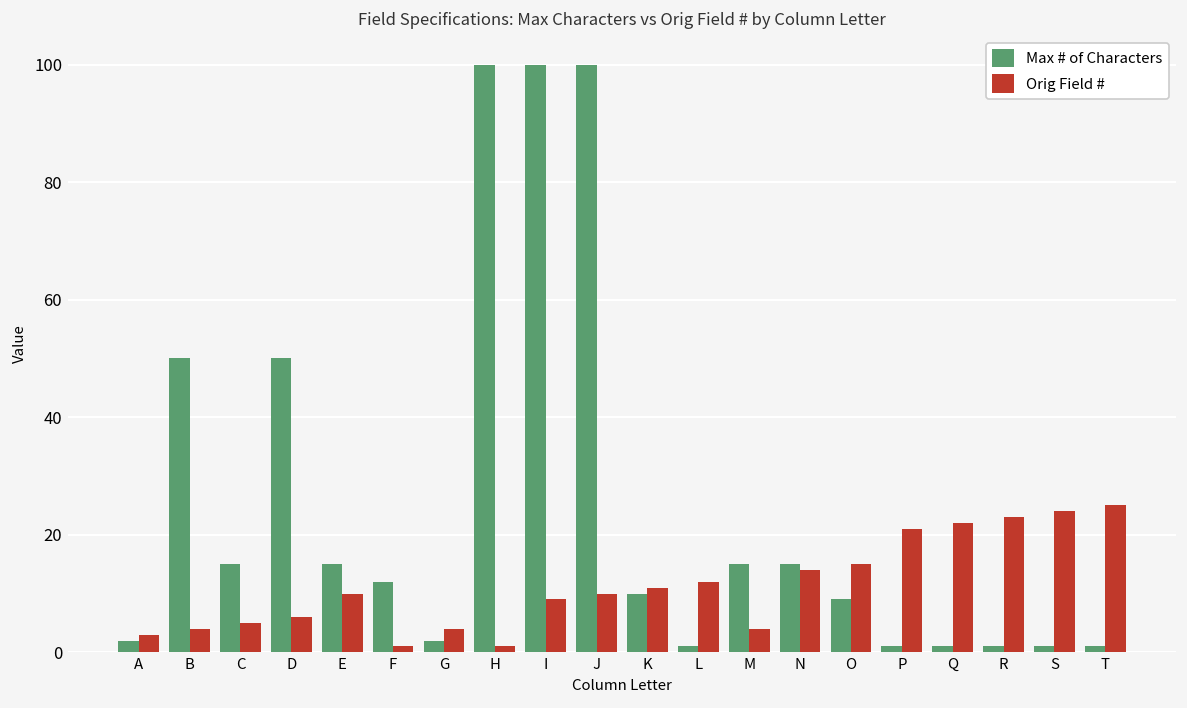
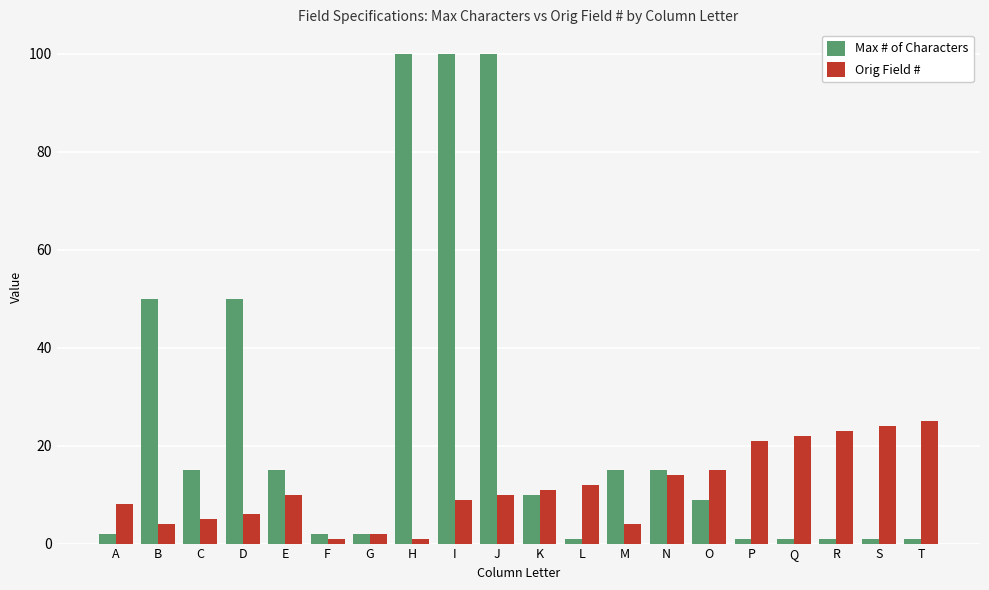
Orig Field #, A: 3 -> 8
Max # of Characters, F: 12 -> 2
Orig Field #, G: 4 -> 2
